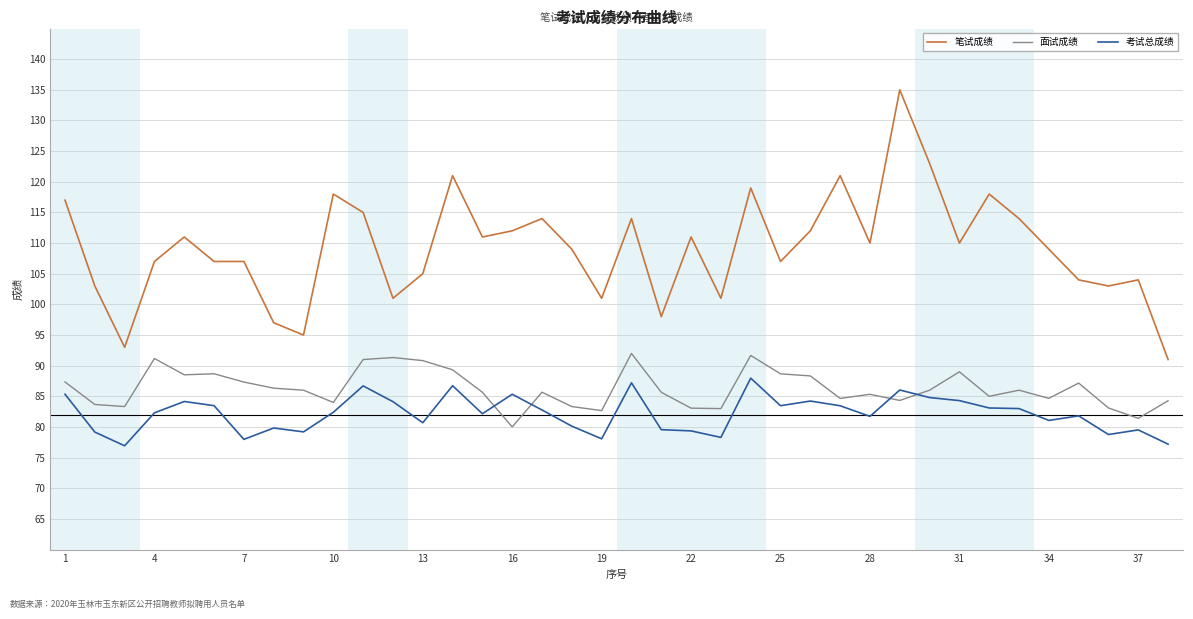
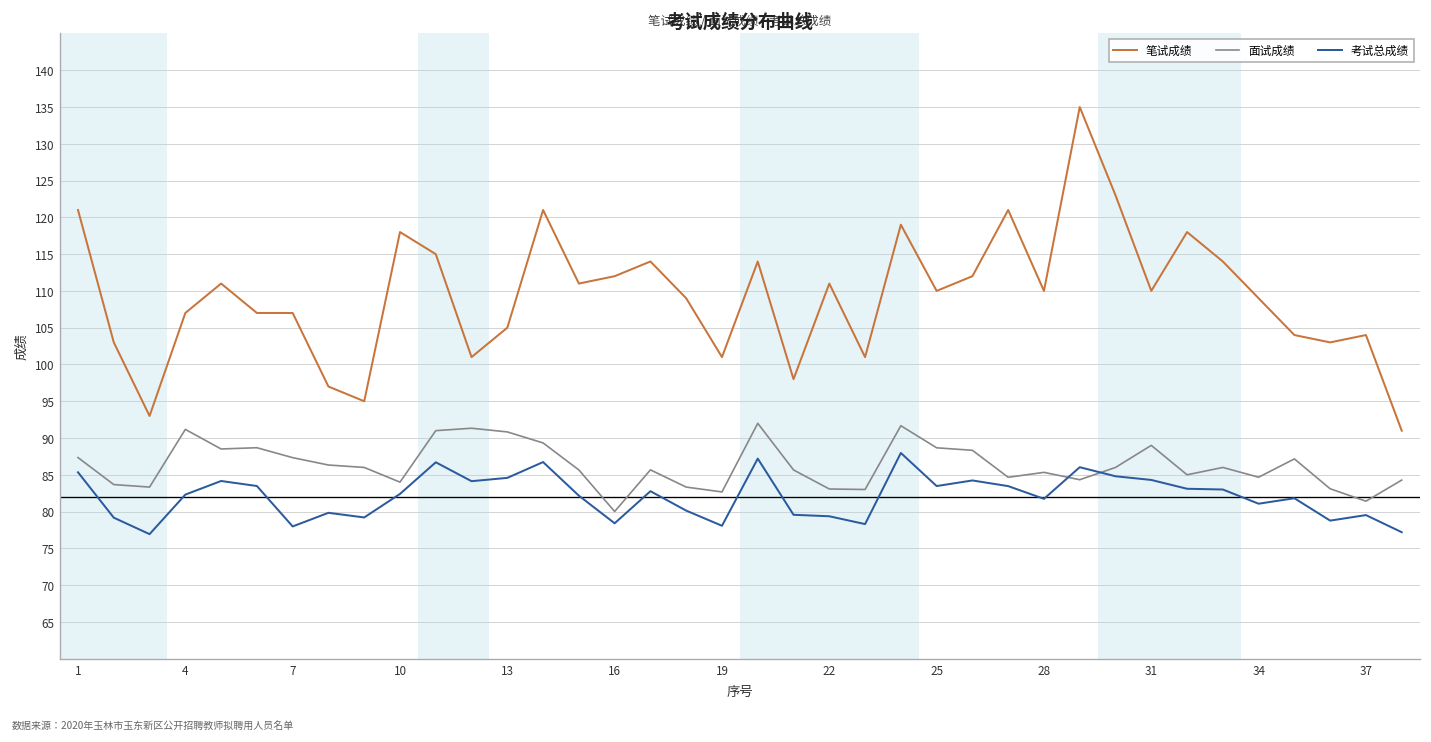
笔试成绩, 1: 117 -> 121
考试总成绩, 13: 81 -> 85
考试总成绩, 16: 85 -> 78
笔试成绩, 25: 107 -> 110
